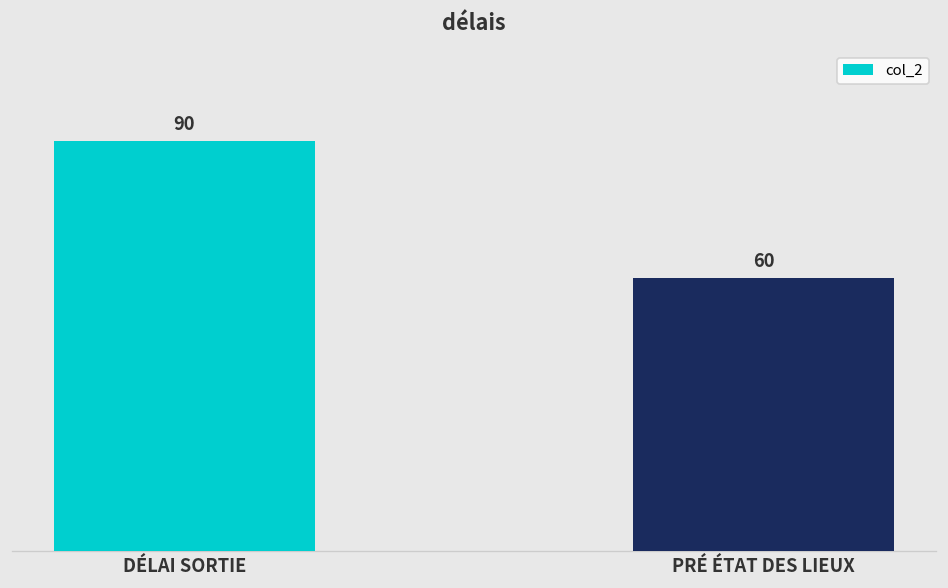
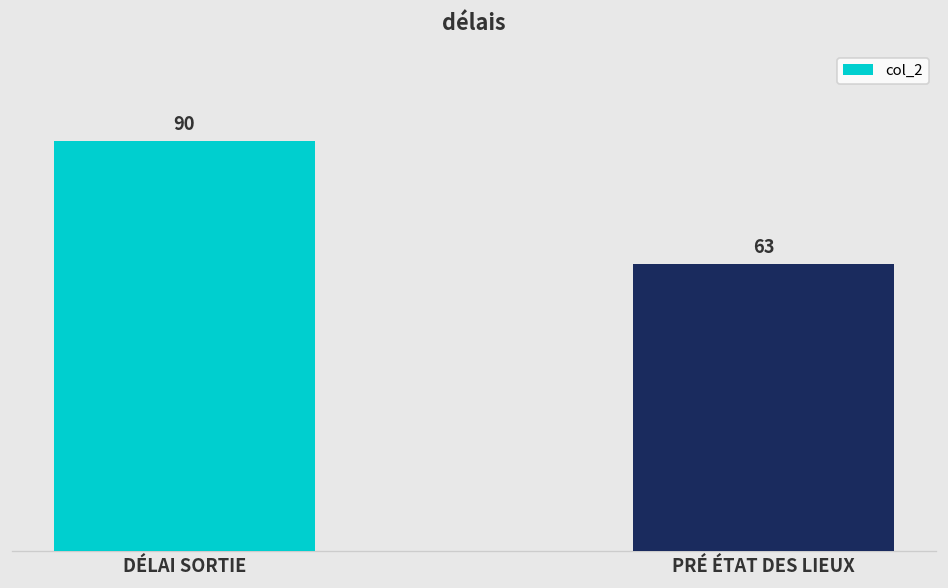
PRÉ ÉTAT DES LIEUX: 60 -> 63
